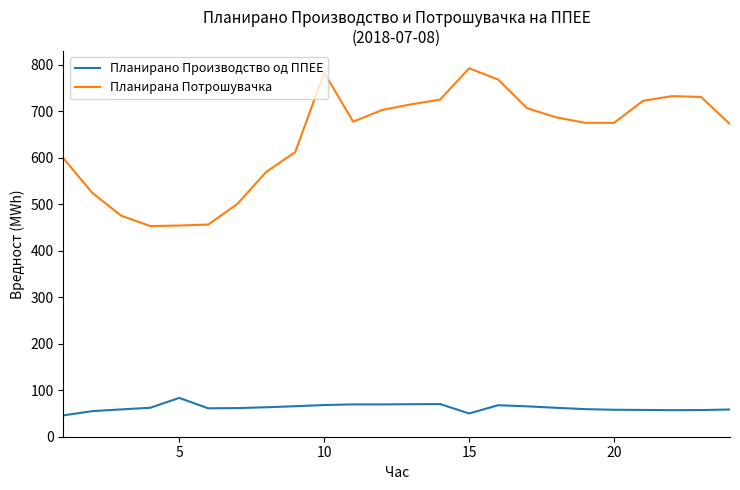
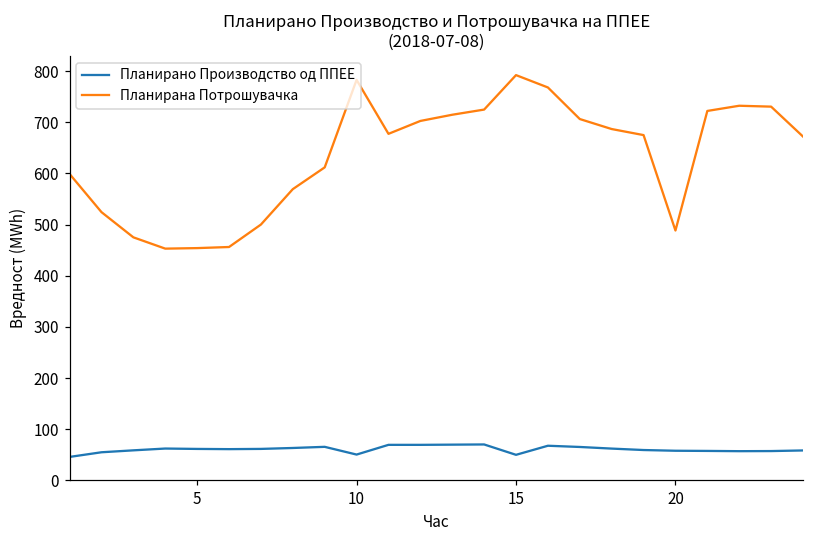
Планирано Производство од ППЕЕ, 5: 80 -> 60
Планирано Производство од ППЕЕ, 10: 70 -> 50
Планирана Потрошувачка, 20: 670 -> 490
